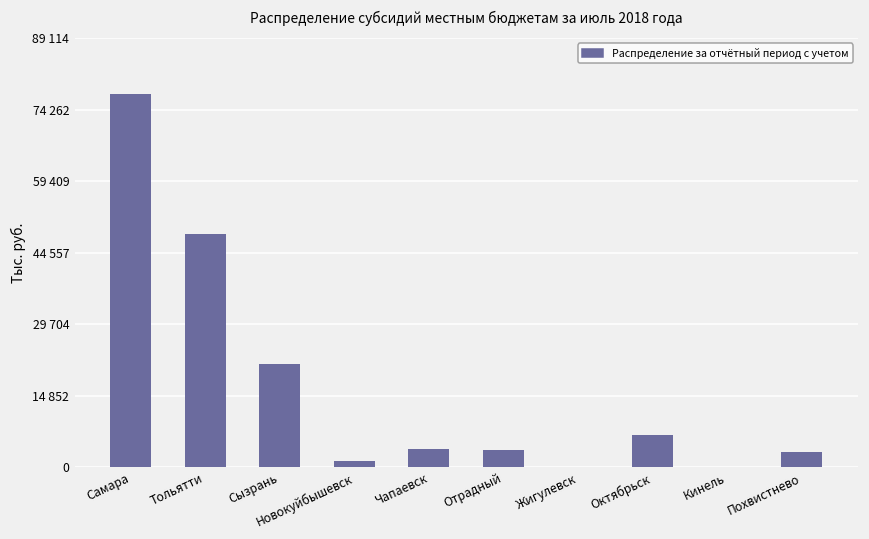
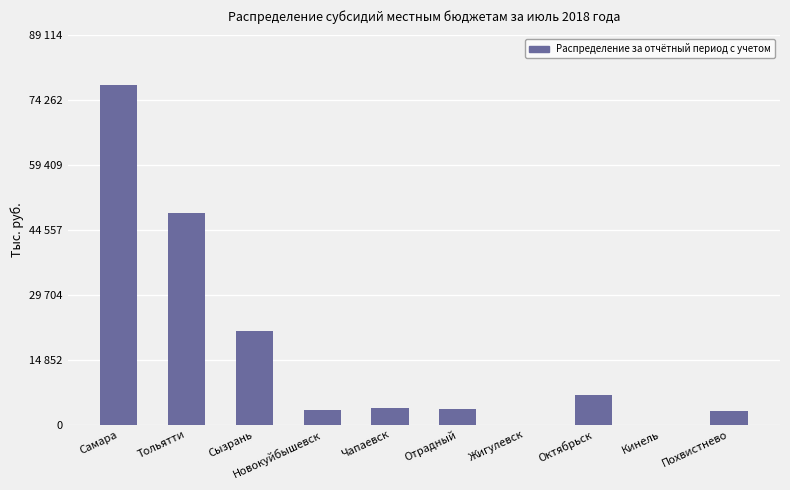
Новокуйбышевск: 1000 -> 3000
